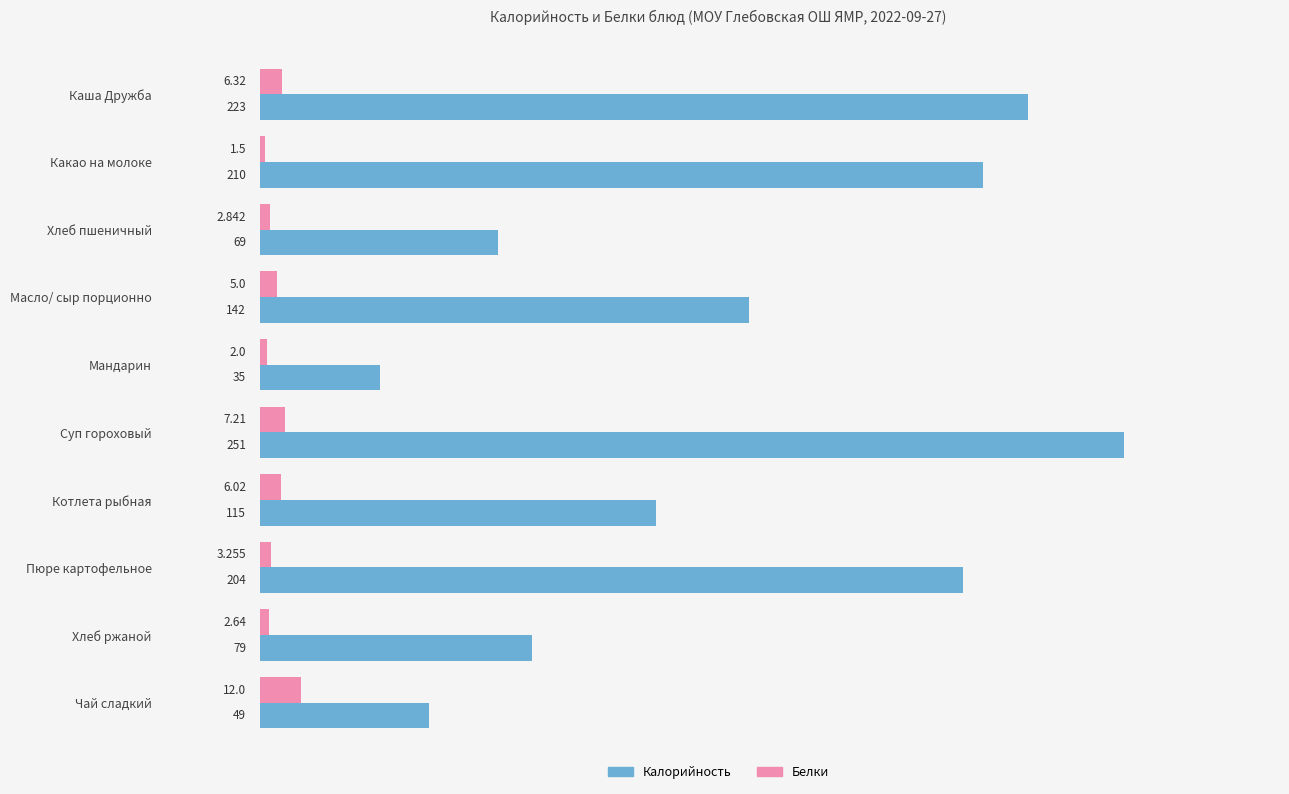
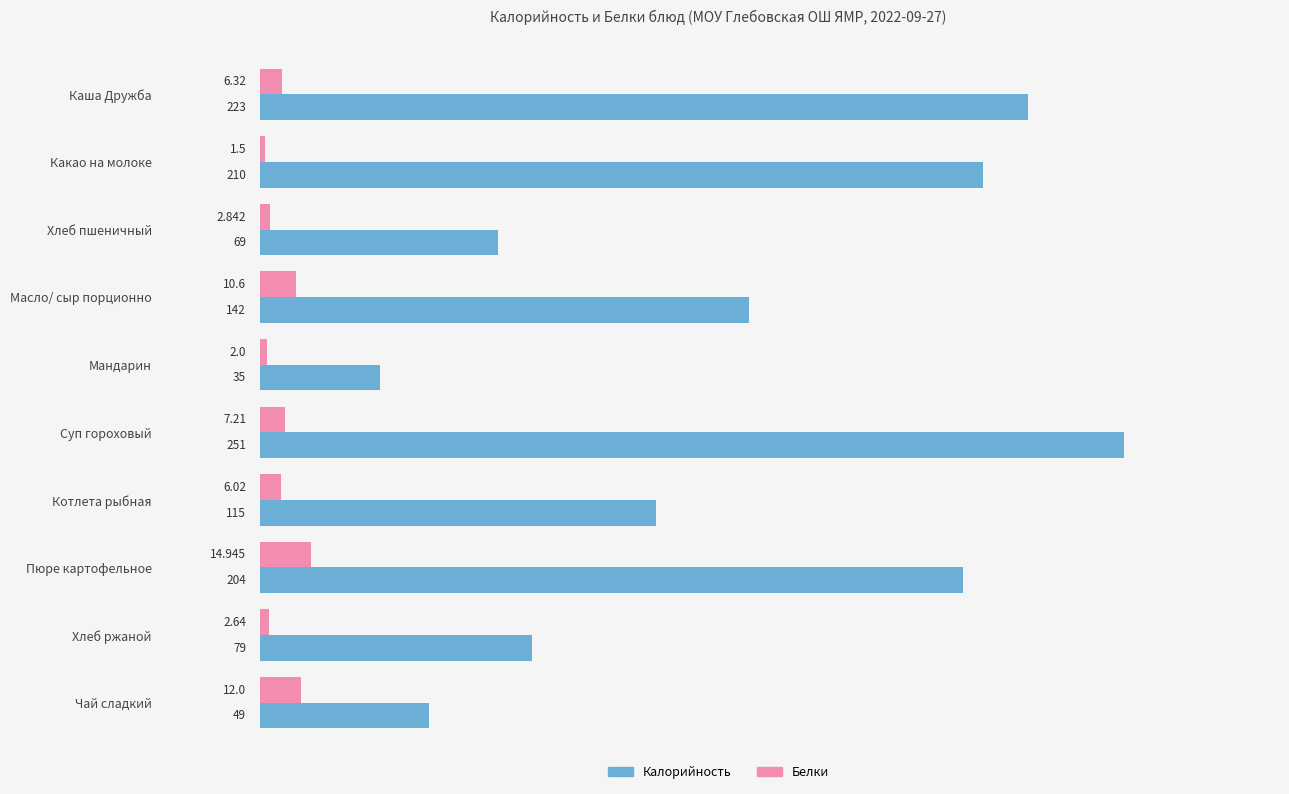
Белки, Масло/ сыр порционно: 5.0 -> 10.6
Белки, Пюре картофельное: 3.255 -> 14.945
